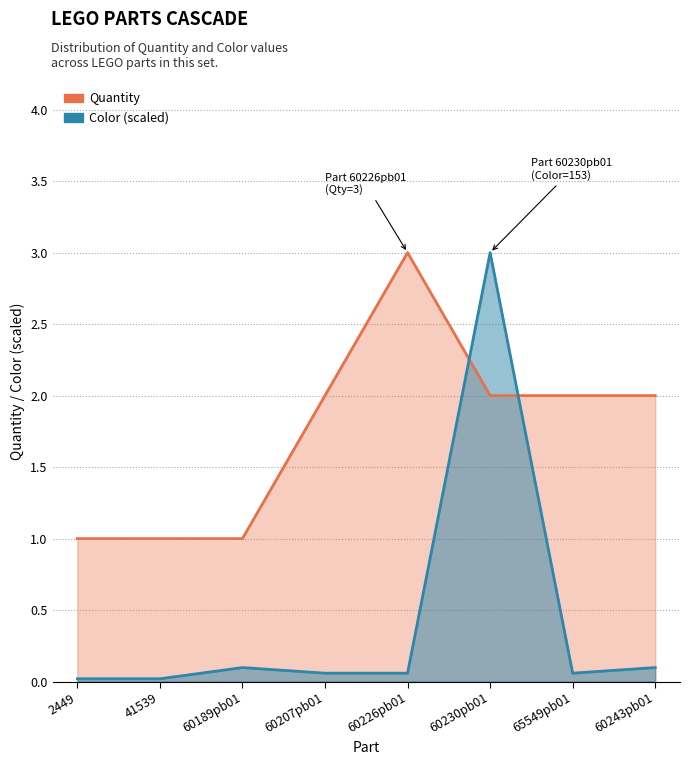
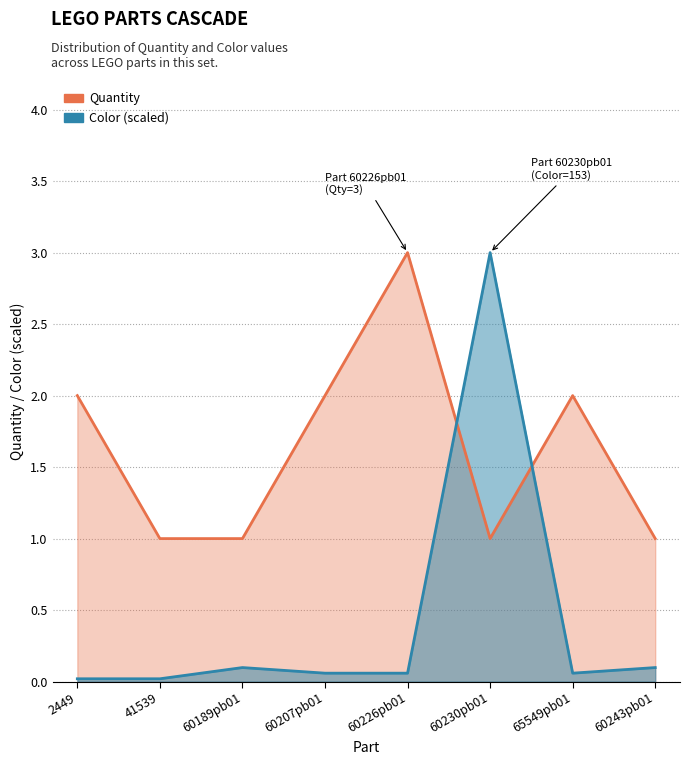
Quantity, 2449: 1 -> 2
Quantity, 60230pb01: 2 -> 1
Quantity, 60243pb01: 2 -> 1
